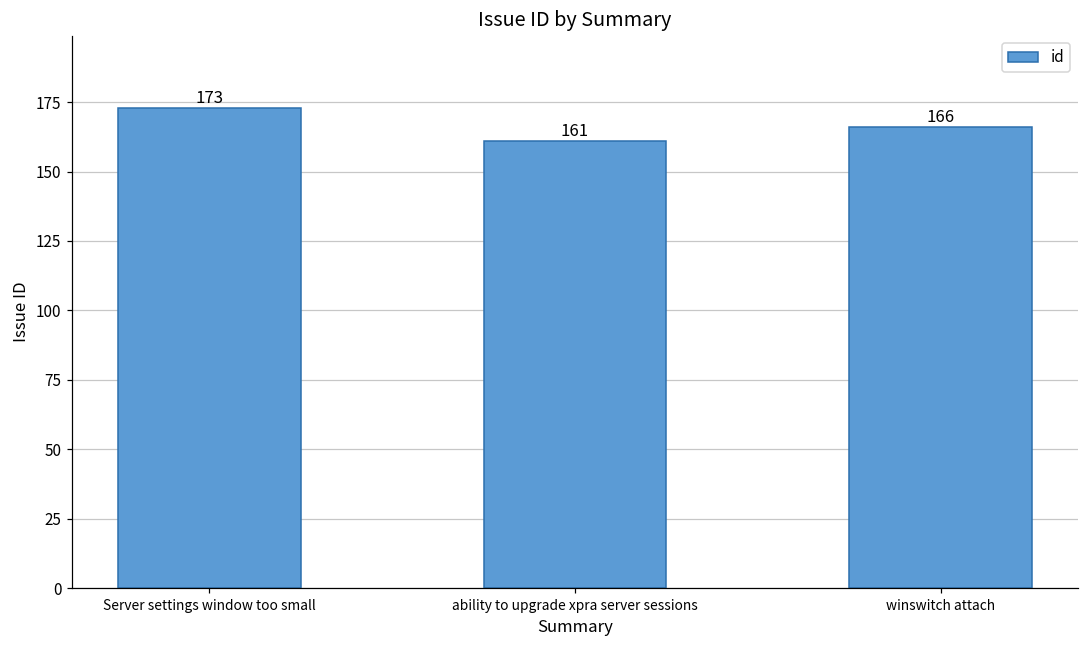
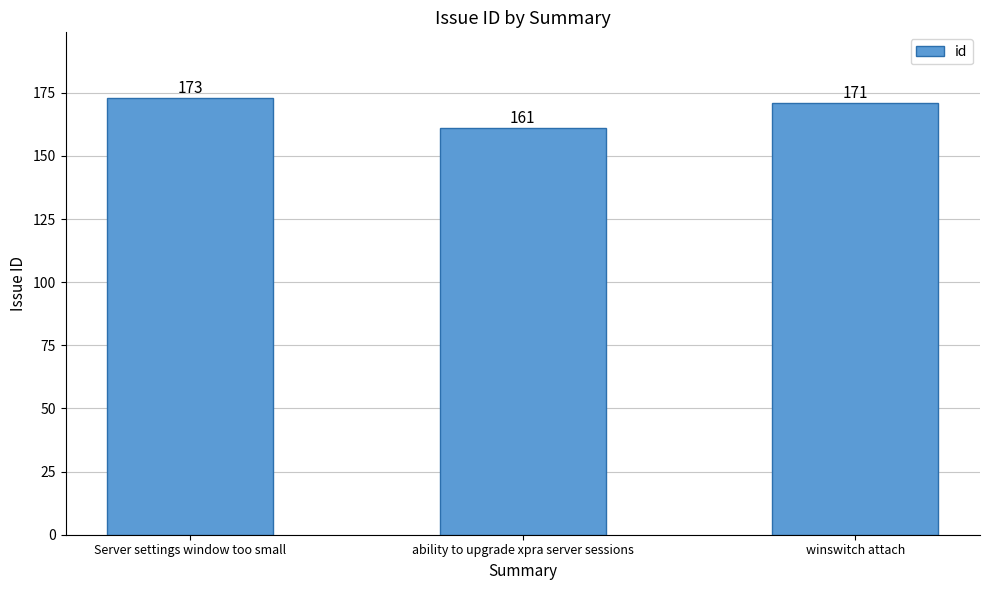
winswitch attach: 166 -> 171
